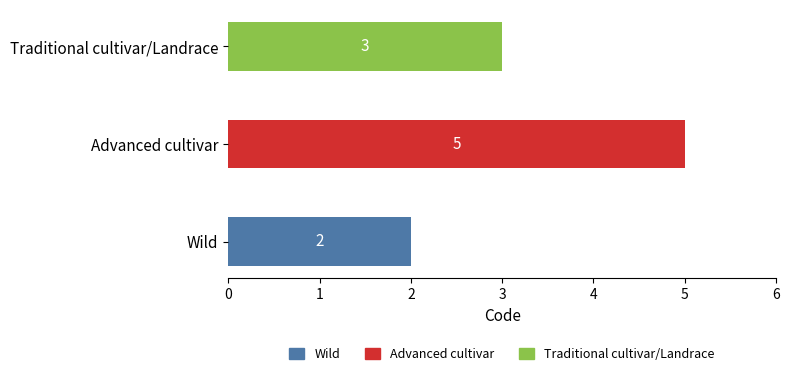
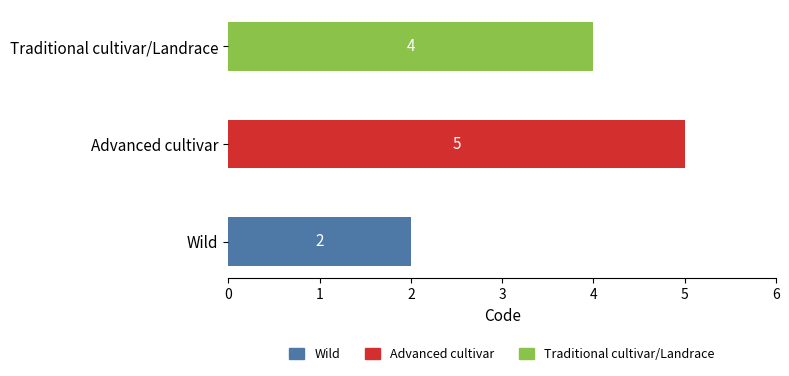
Traditional cultivar/Landrace: 3 -> 4
